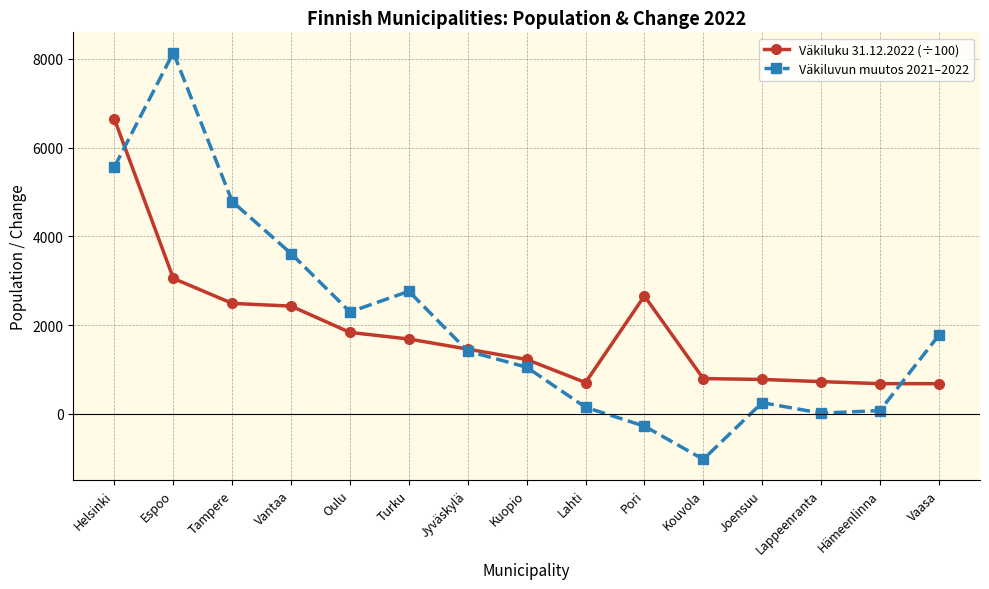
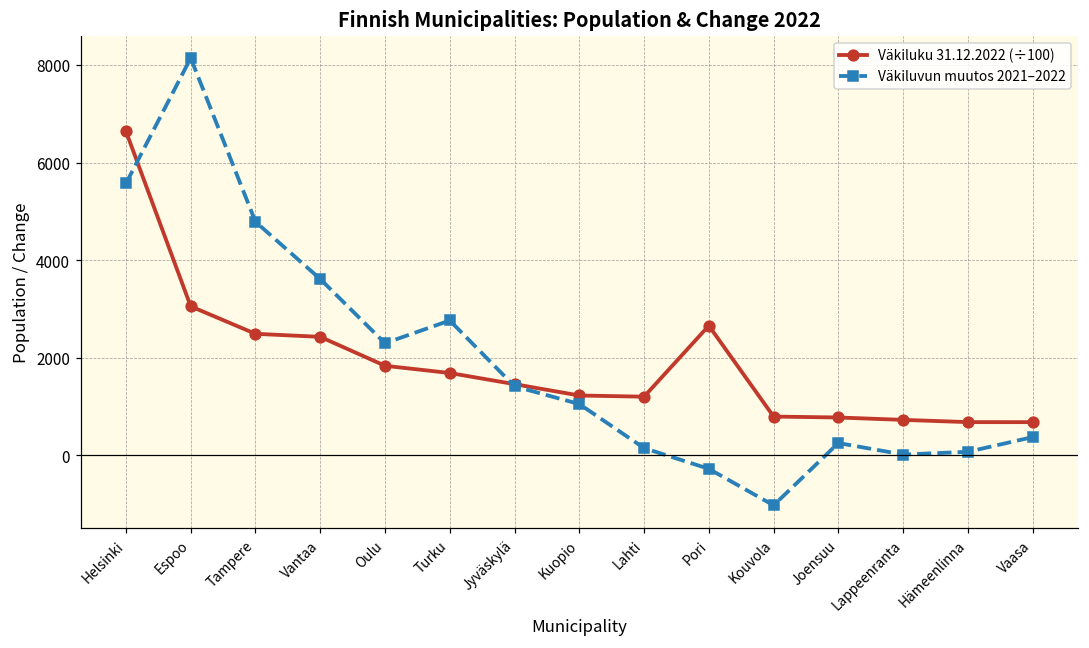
Väkiluku 31.12.2022 (÷100), Lahti: 700 -> 1200
Väkiluvun muutos 2021–2022, Vaasa: 1800 -> 400
